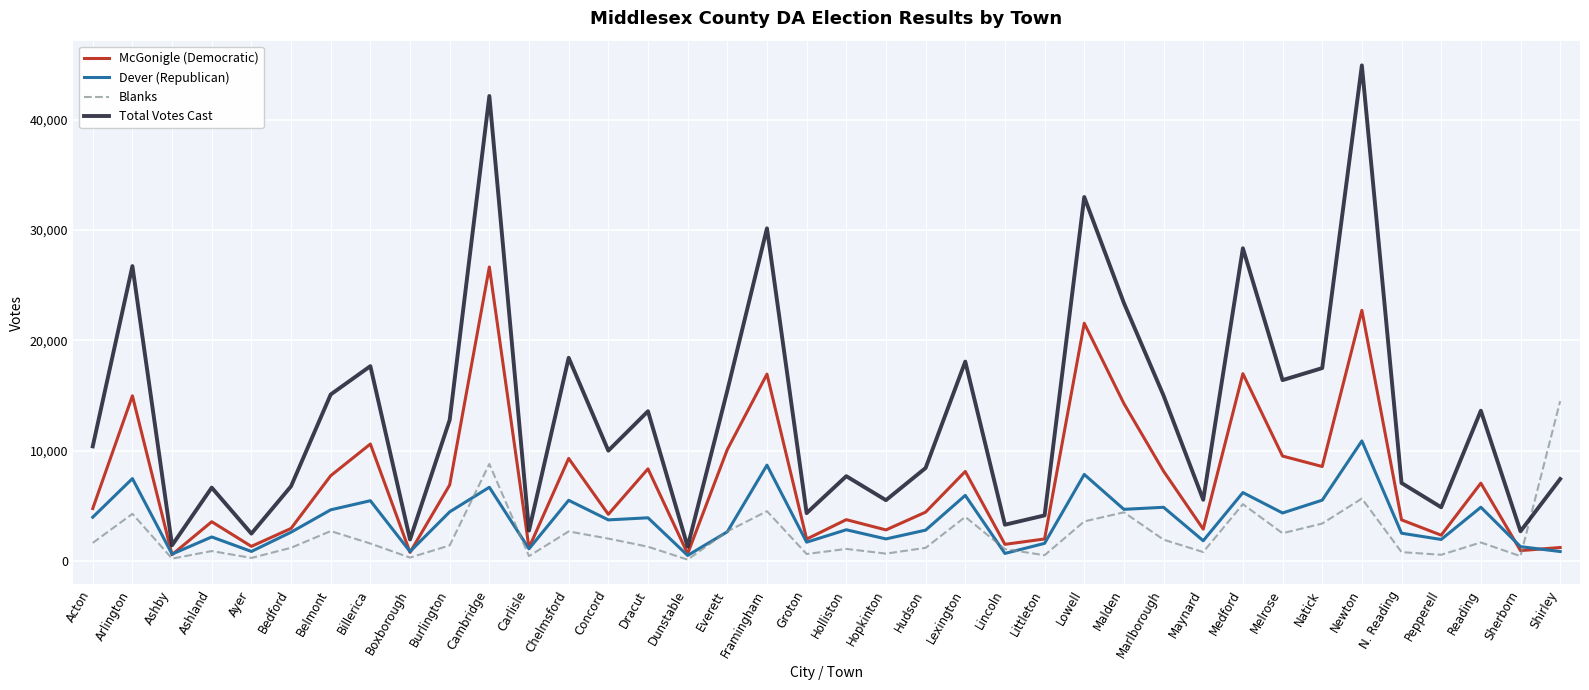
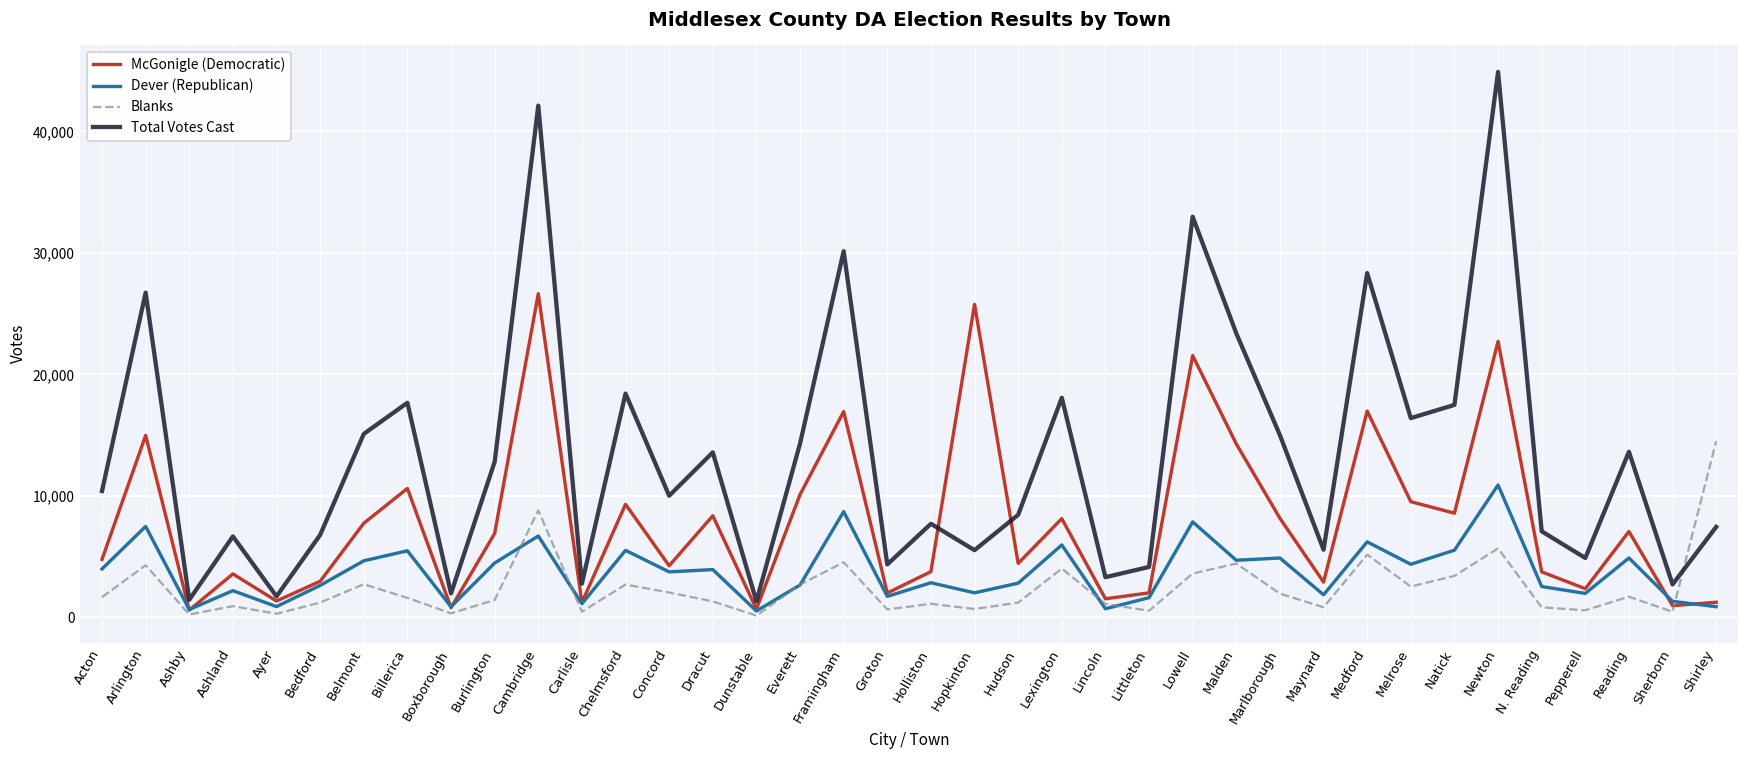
Total Votes Cast, Ayer: 2,500 -> 1,700
Total Votes Cast, Everett: 15,400 -> 14,300
McGonigle (Democratic), Hopkinton: 2,800 -> 25,800
